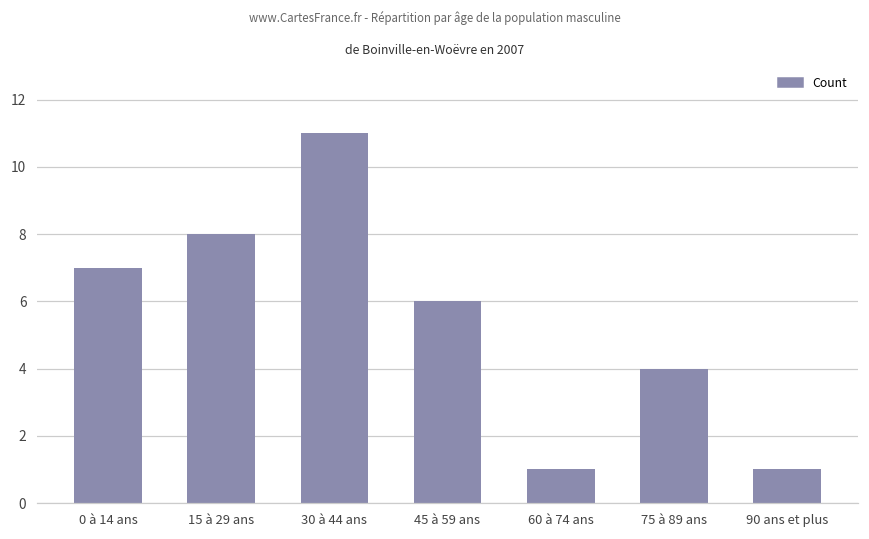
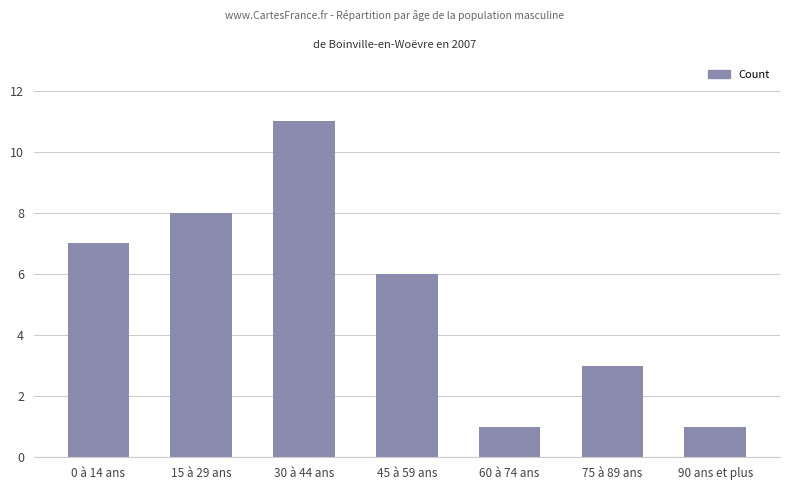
75 à 89 ans: 4 -> 3
